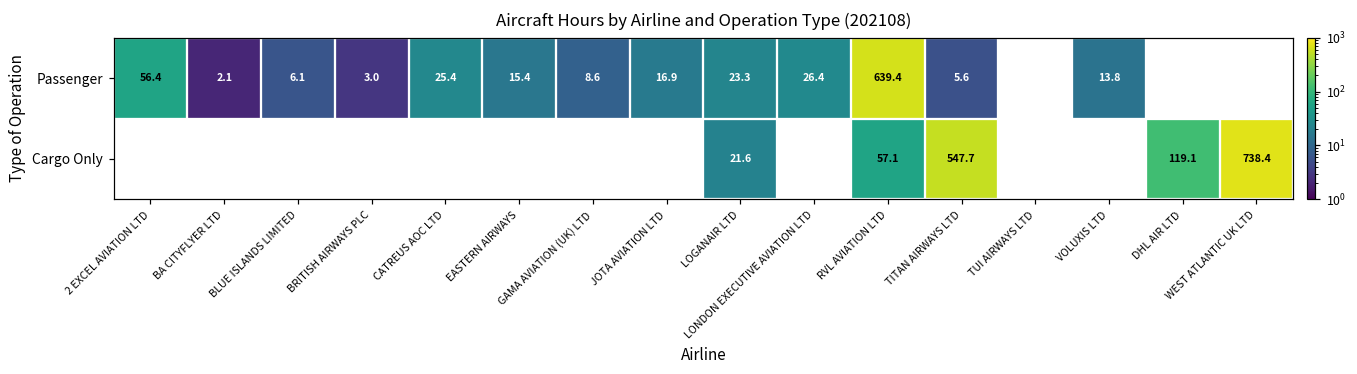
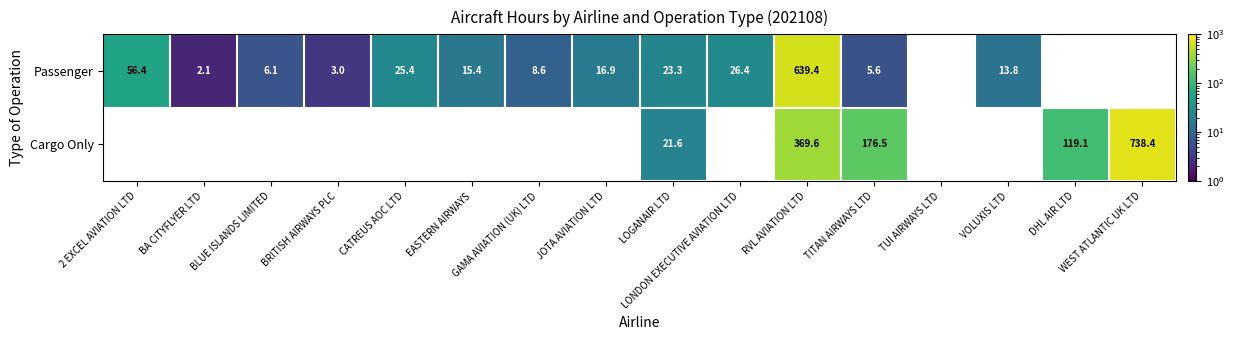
Cargo Only, RVL AVIATION LTD: 57.1 -> 369.6
Cargo Only, TITAN AIRWAYS LTD: 547.7 -> 176.5
